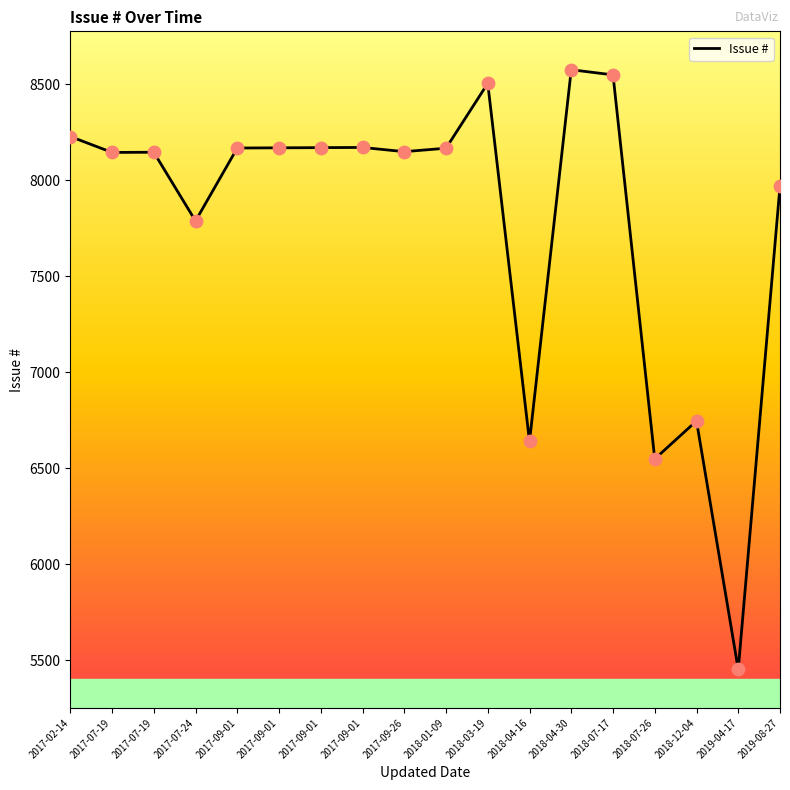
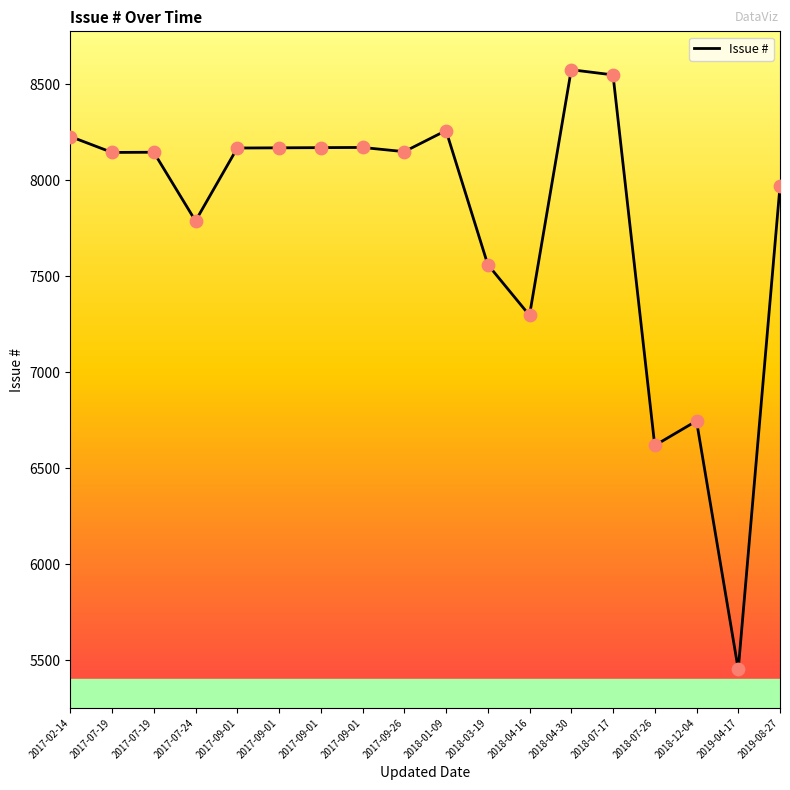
2018-01-09: 8170 -> 8260
2018-03-19: 8510 -> 7560
2018-04-16: 6640 -> 7300
2018-07-26: 6550 -> 6620
